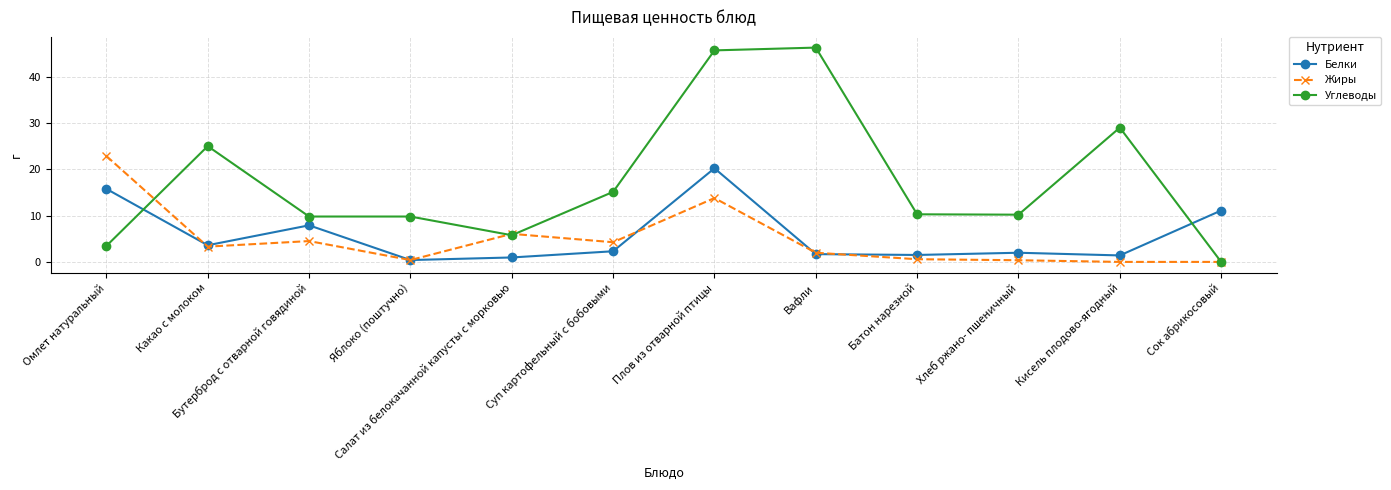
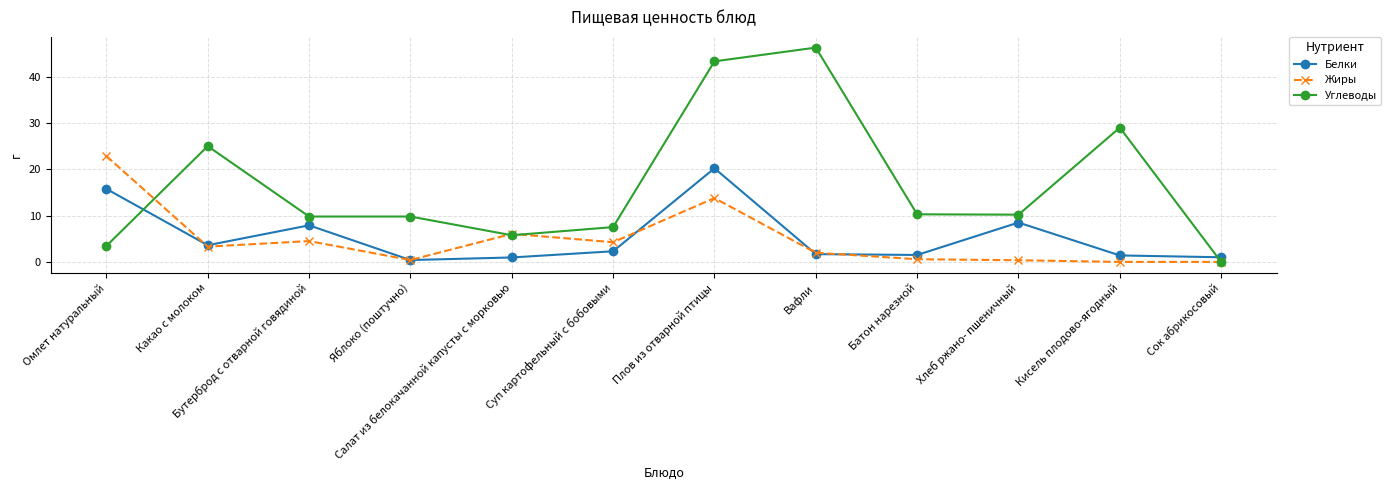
Углеводы, Суп картофельный с бобовыми: 15 -> 8
Углеводы, Плов из отварной птицы: 46 -> 43
Белки, Хлеб ржано- пшеничный: 2 -> 9
Белки, Сок абрикосовый: 11 -> 1
